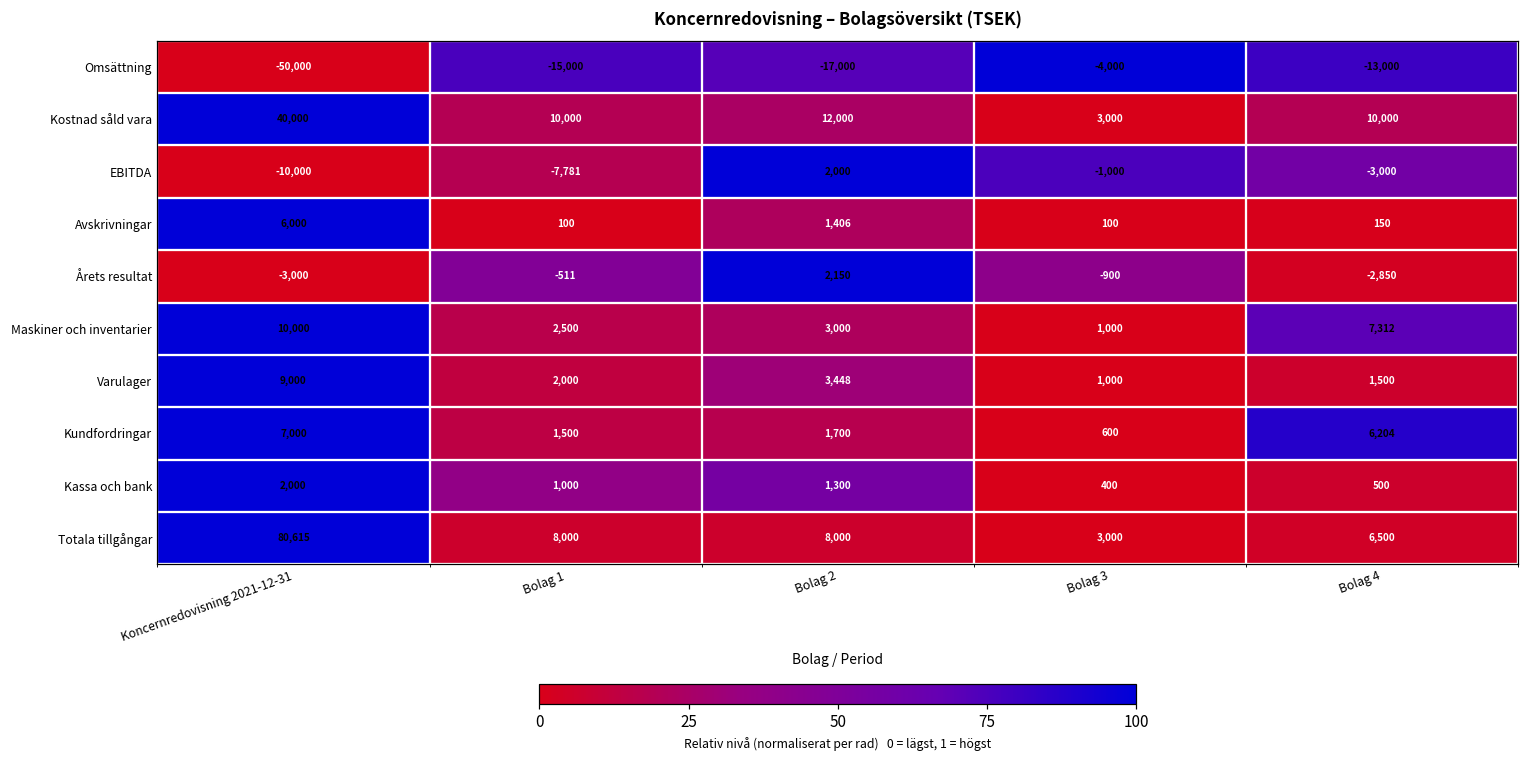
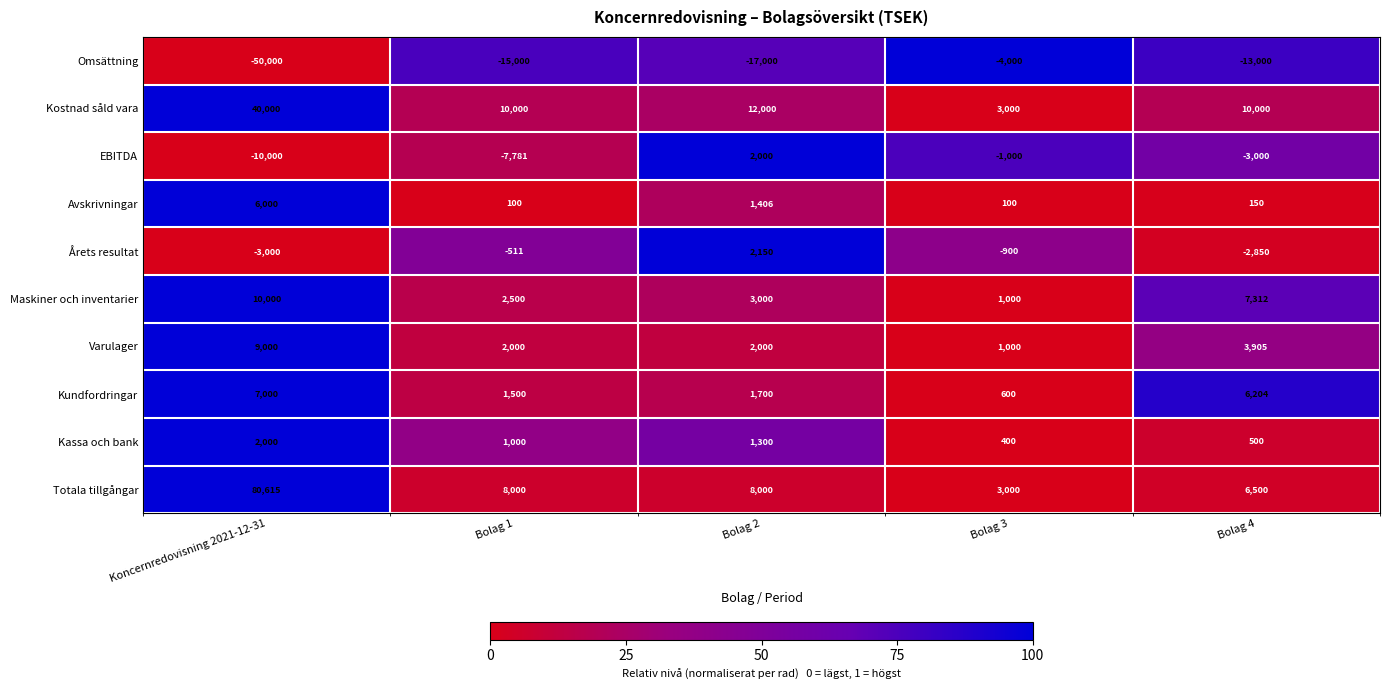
Varulager, Bolag 2: 3,448 -> 2,000
Varulager, Bolag 4: 1,500 -> 3,905
